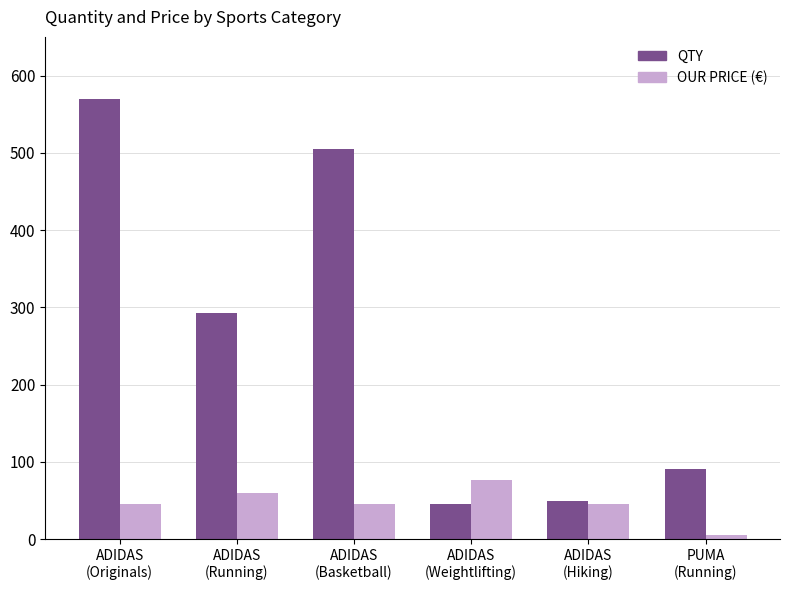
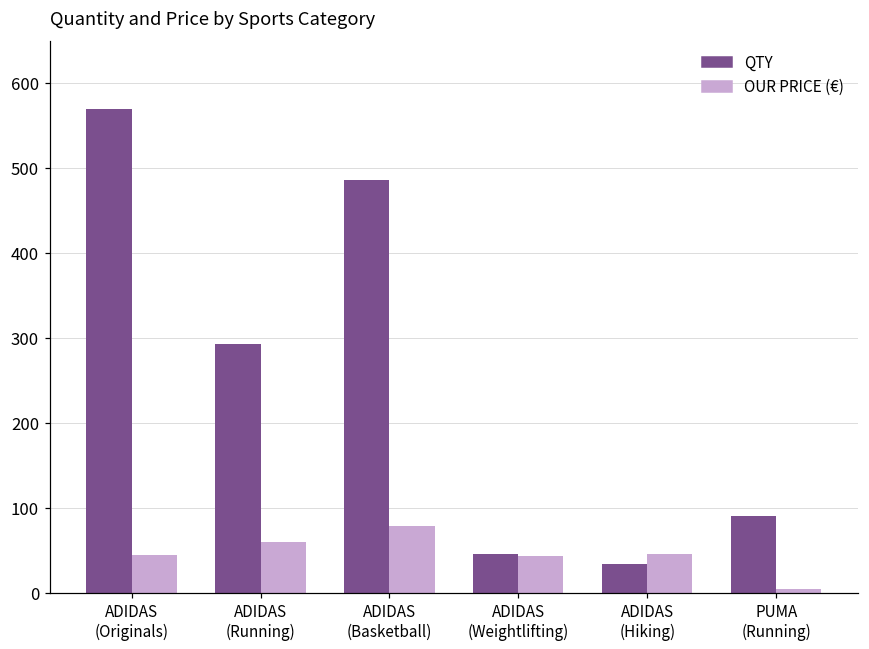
QTY, ADIDAS (Basketball): 510 -> 490
OUR PRICE (€), ADIDAS (Basketball): 50 -> 80
OUR PRICE (€), ADIDAS (Weightlifting): 80 -> 40
QTY, ADIDAS (Hiking): 50 -> 30
